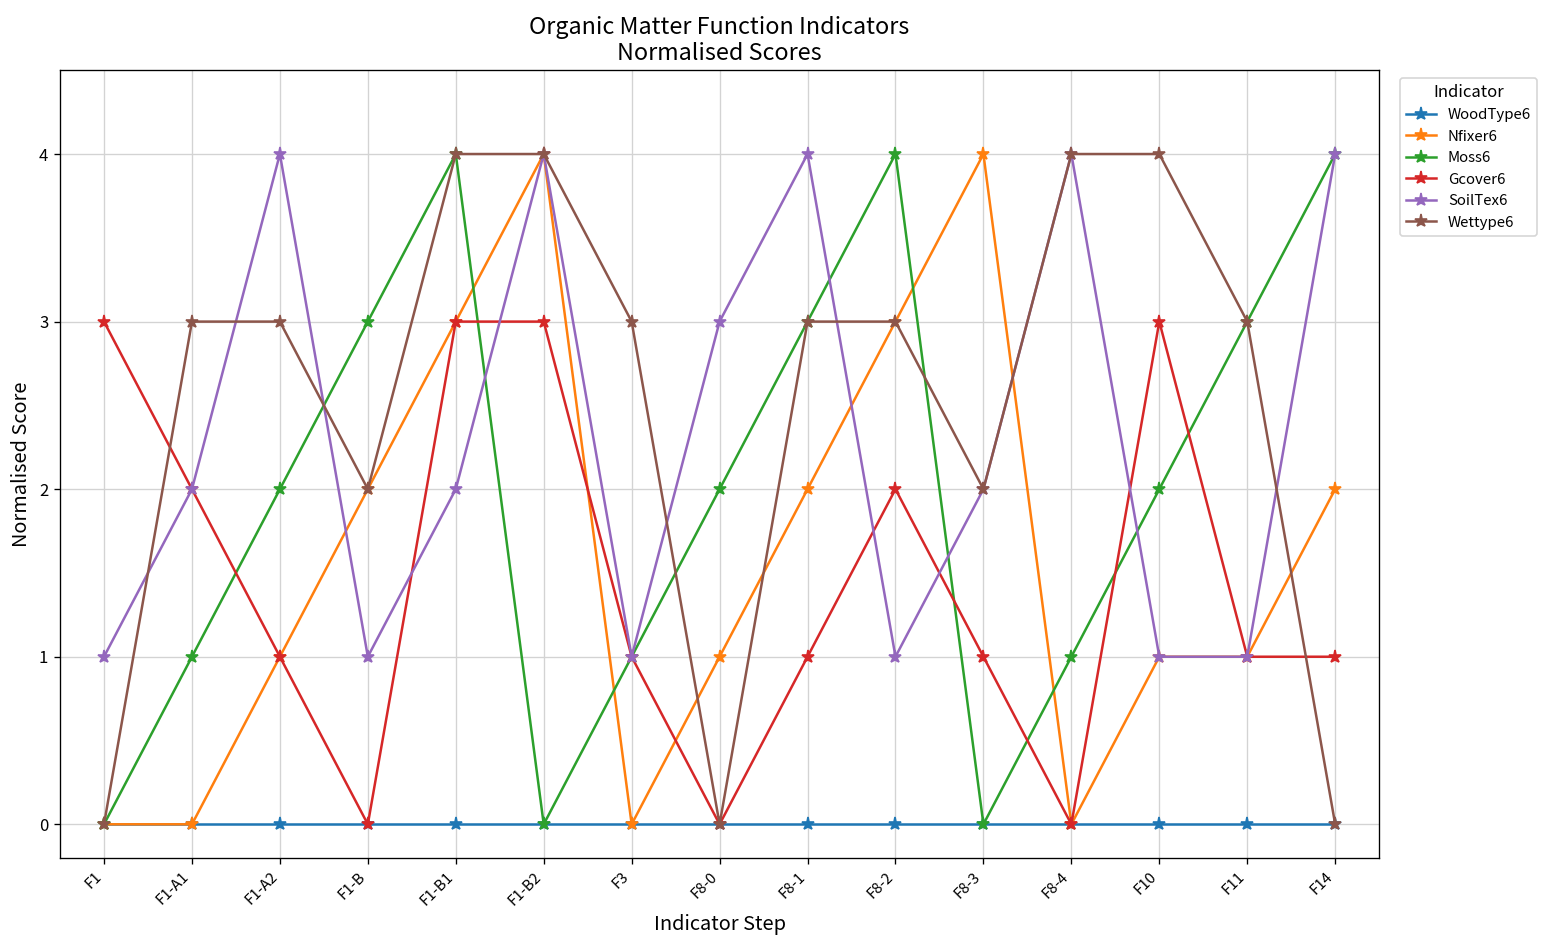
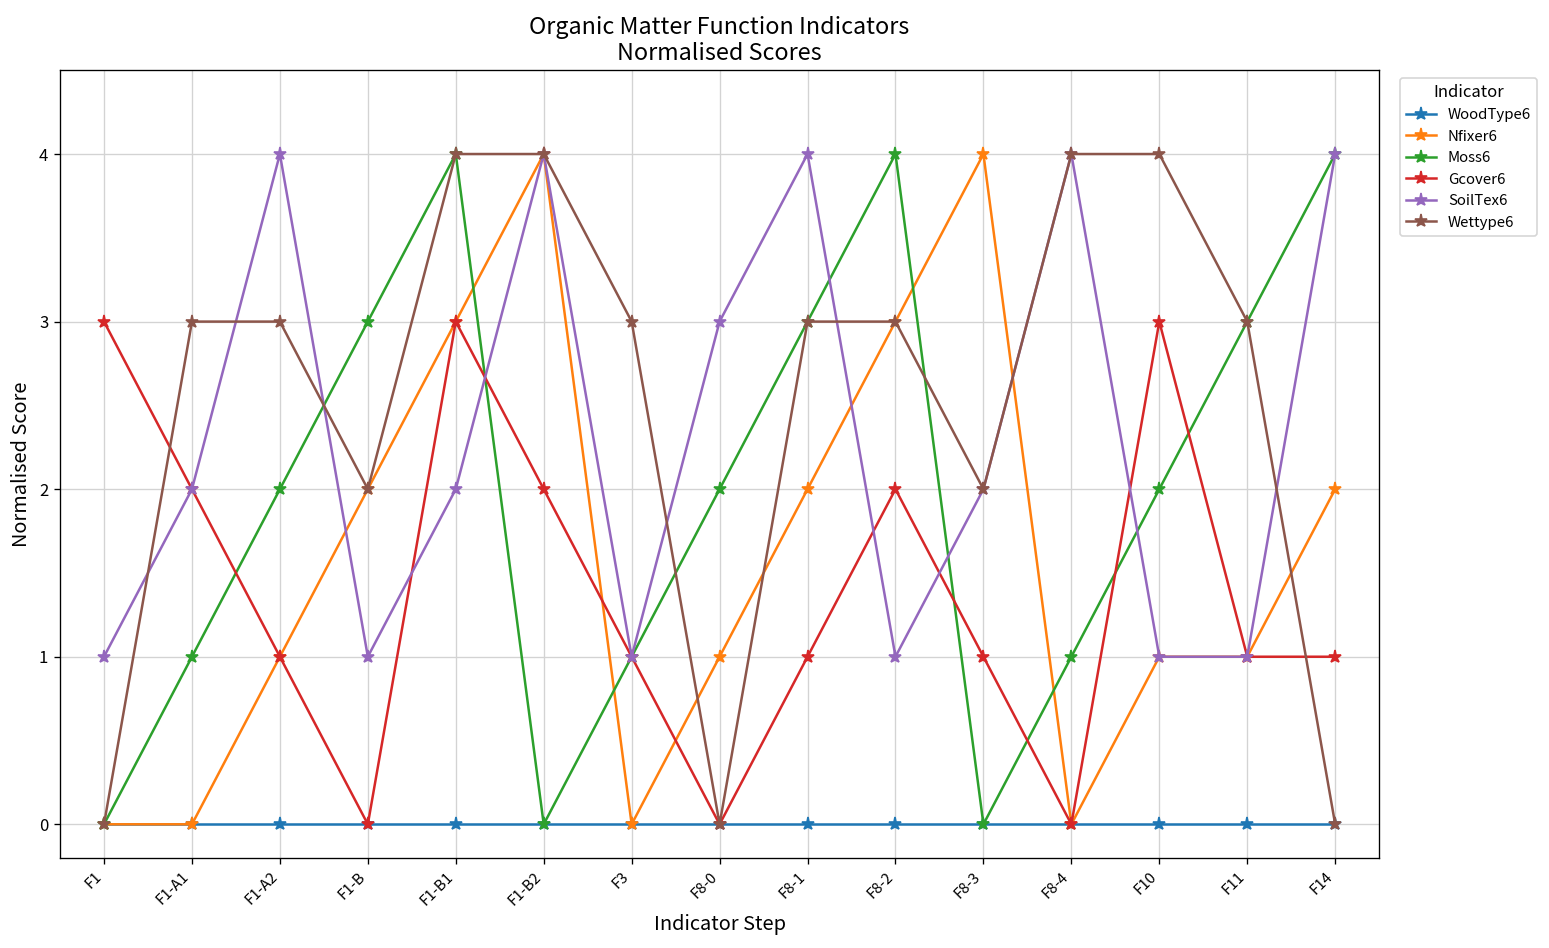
Gcover6, F1-B2: 3 -> 2
